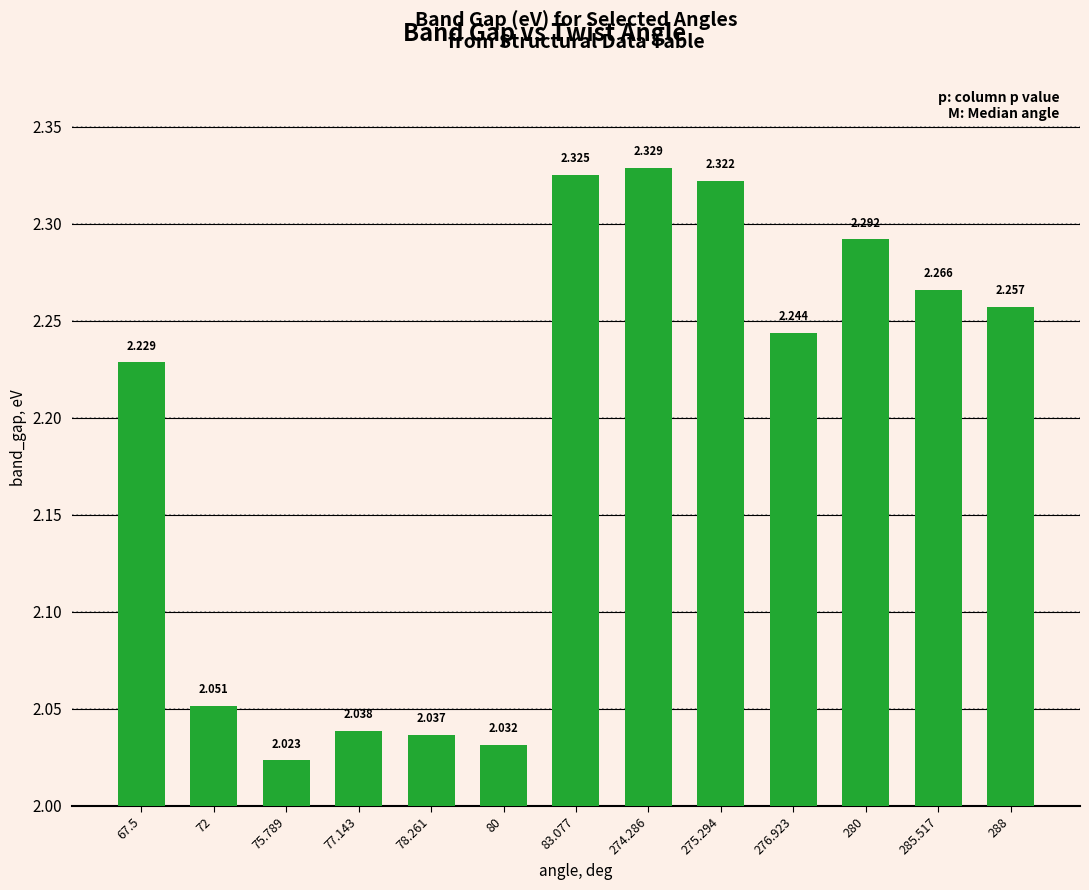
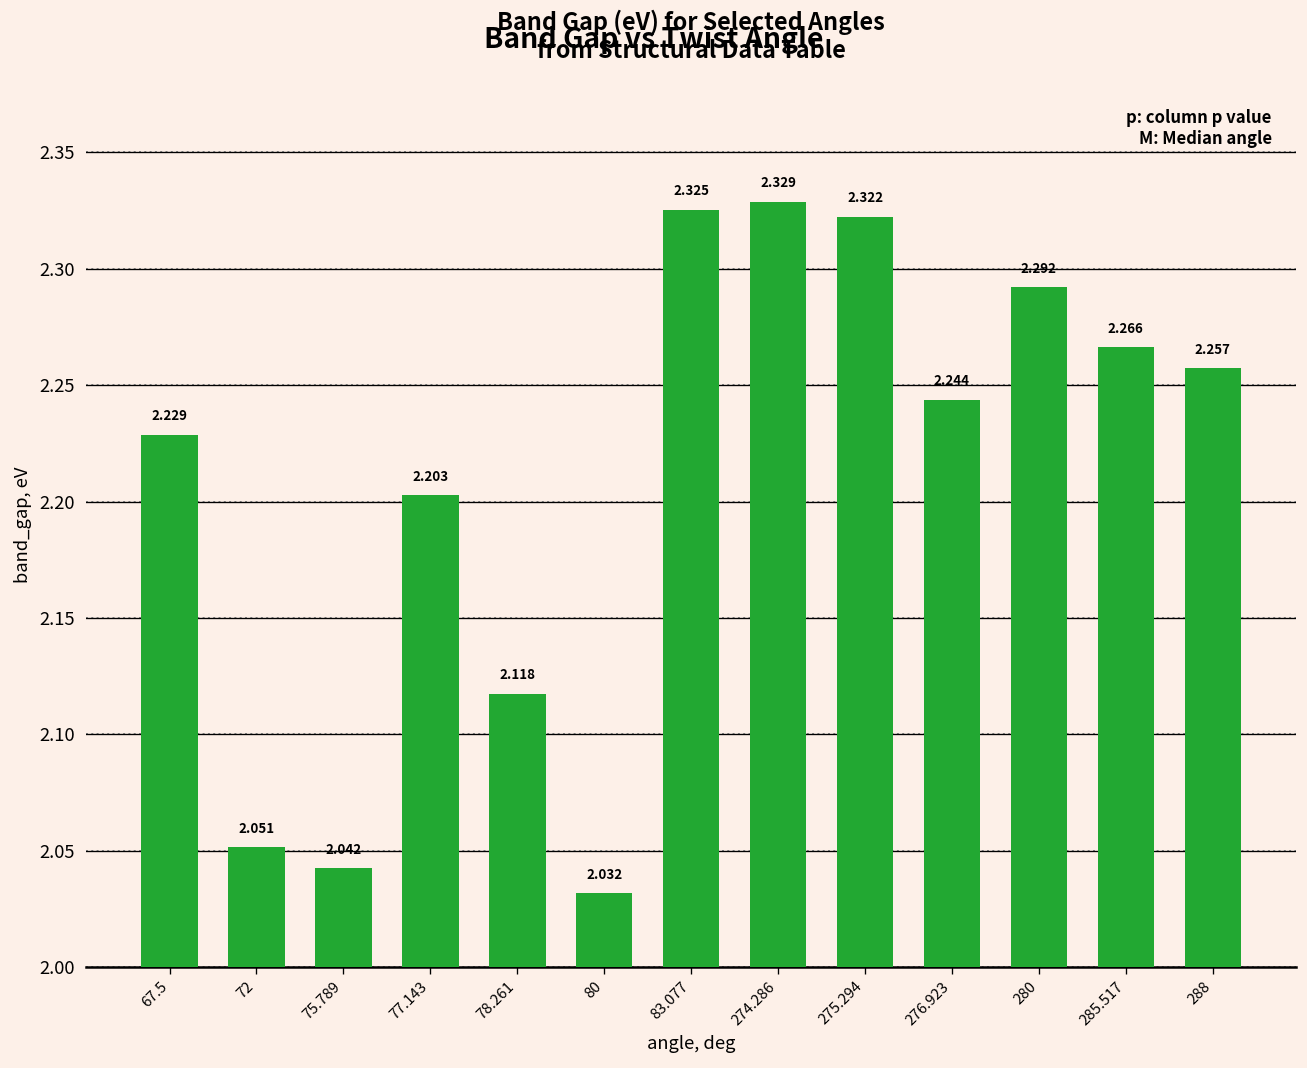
75.789: 2.023 -> 2.042
77.143: 2.038 -> 2.203
78.261: 2.037 -> 2.118
